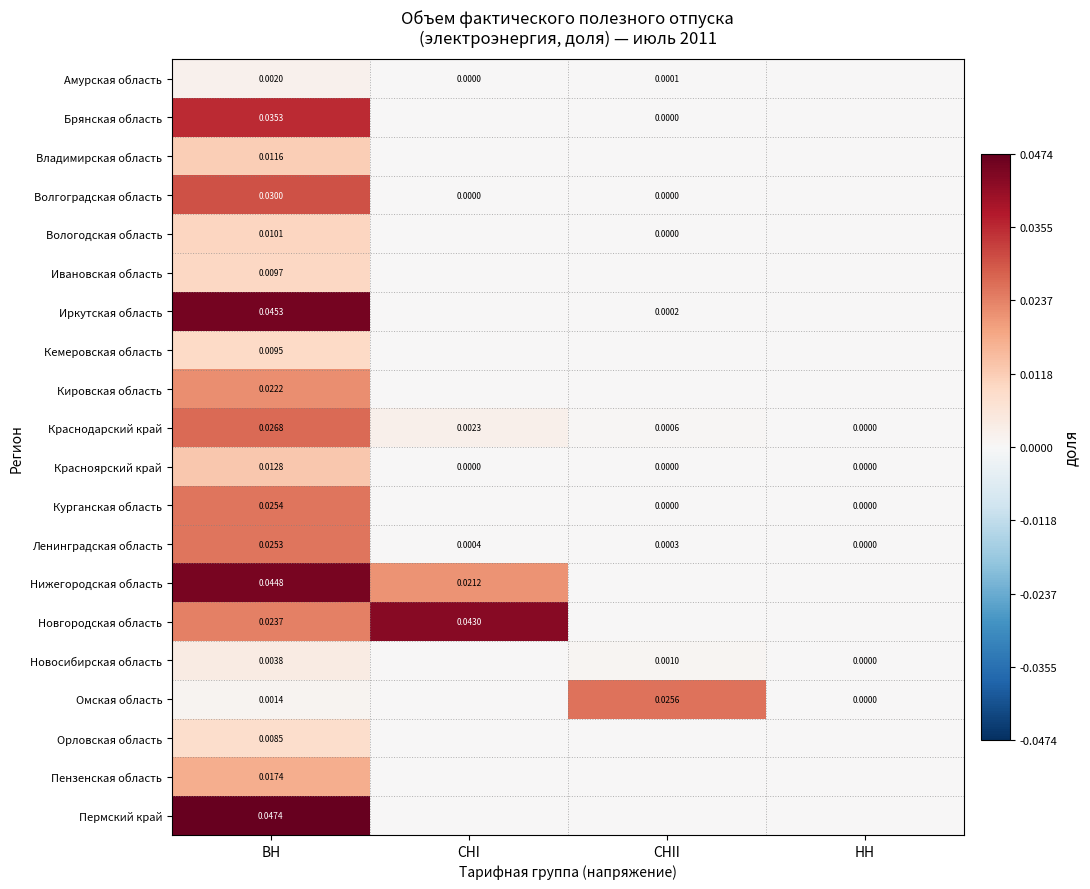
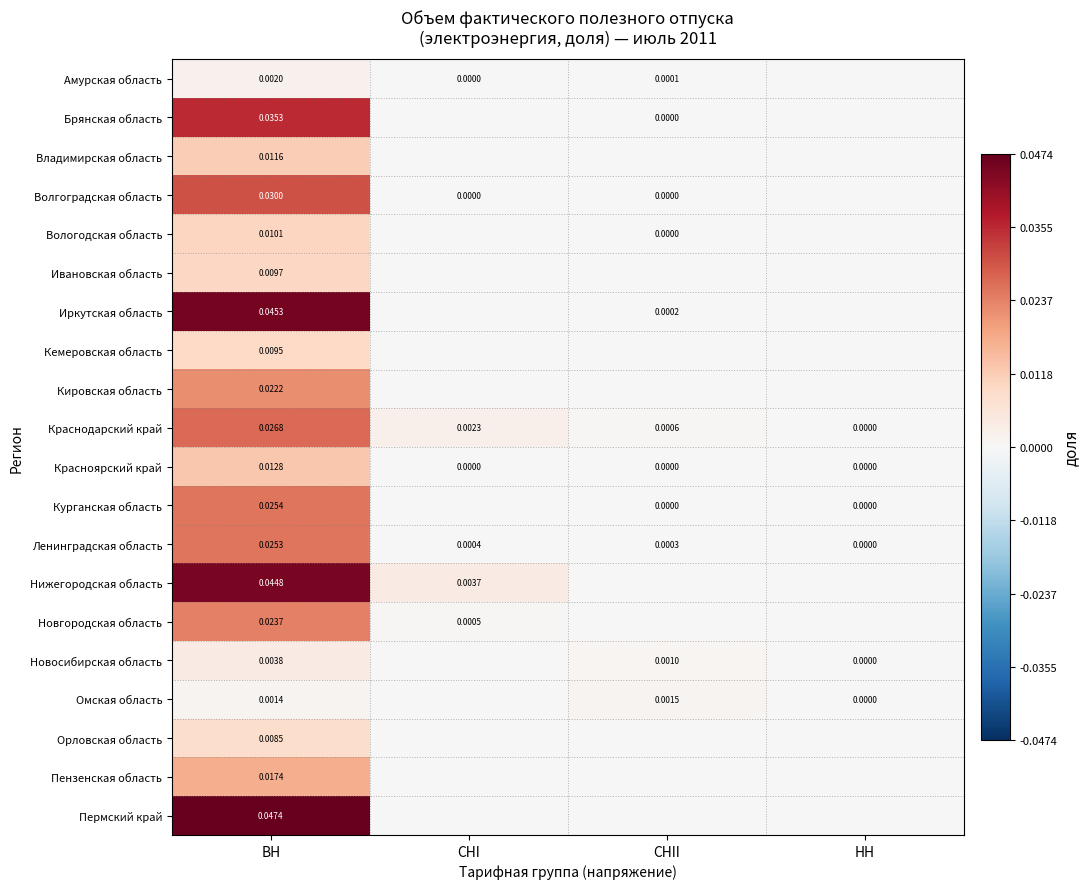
Нижегородская область, СНI: 0.0212 -> 0.0037
Новгородская область, СНI: 0.0430 -> 0.0005
Омская область, СНII: 0.0256 -> 0.0015
